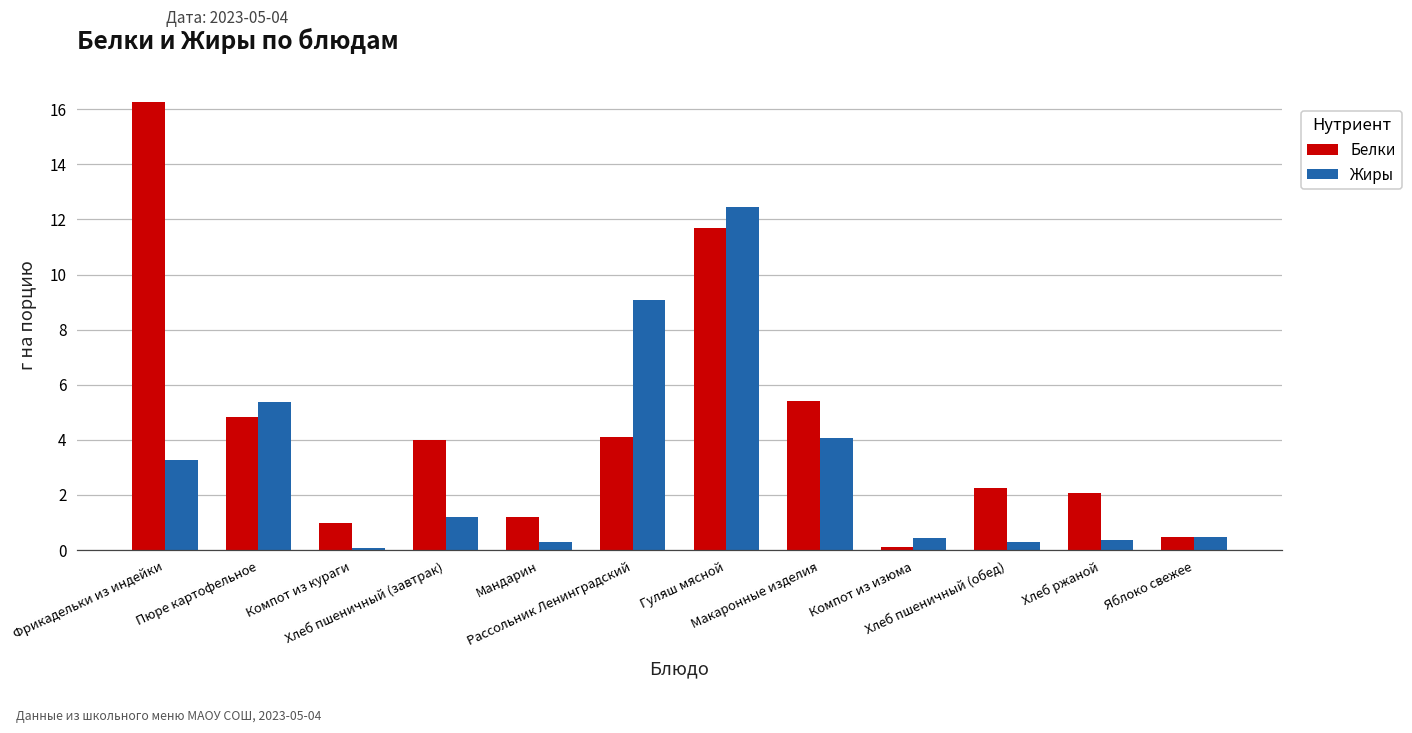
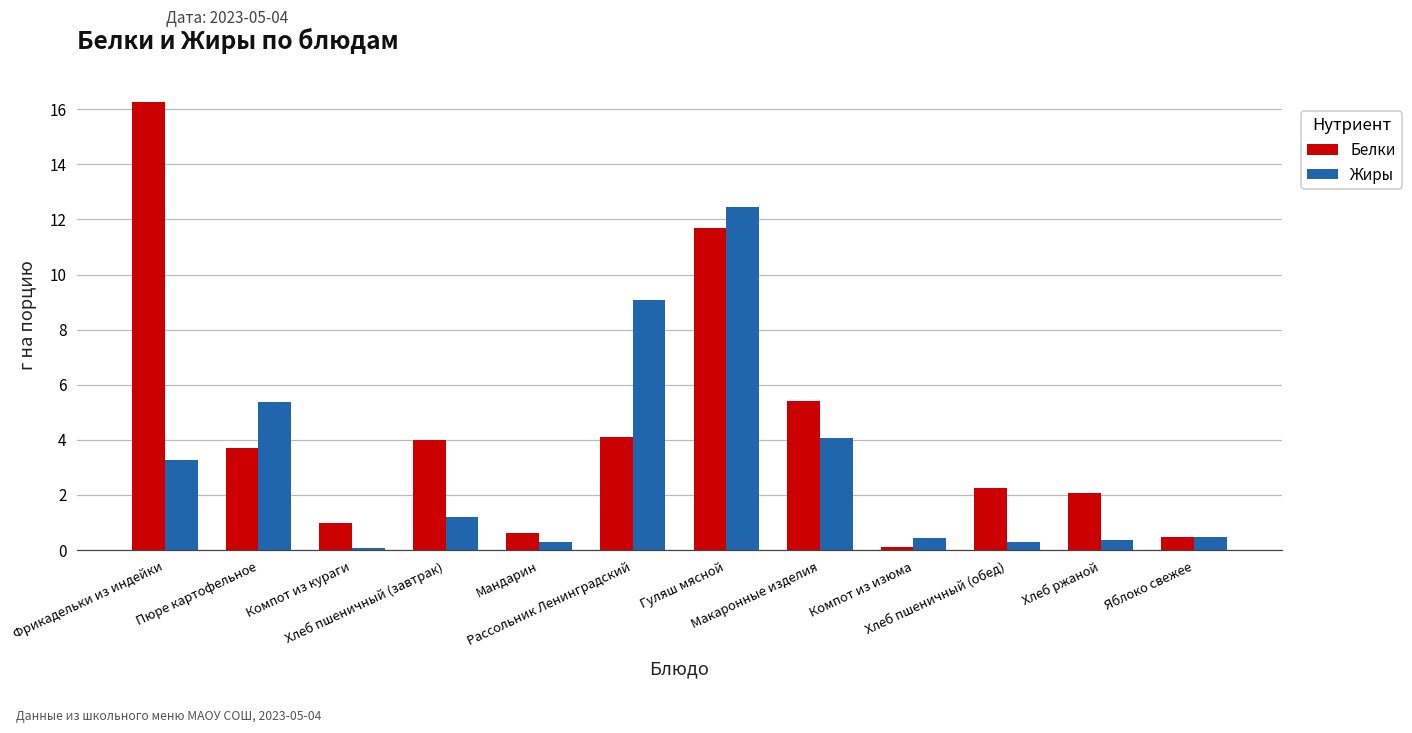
Белки, Пюре картофельное: 4.8 -> 3.7
Белки, Мандарин: 1.2 -> 0.6
